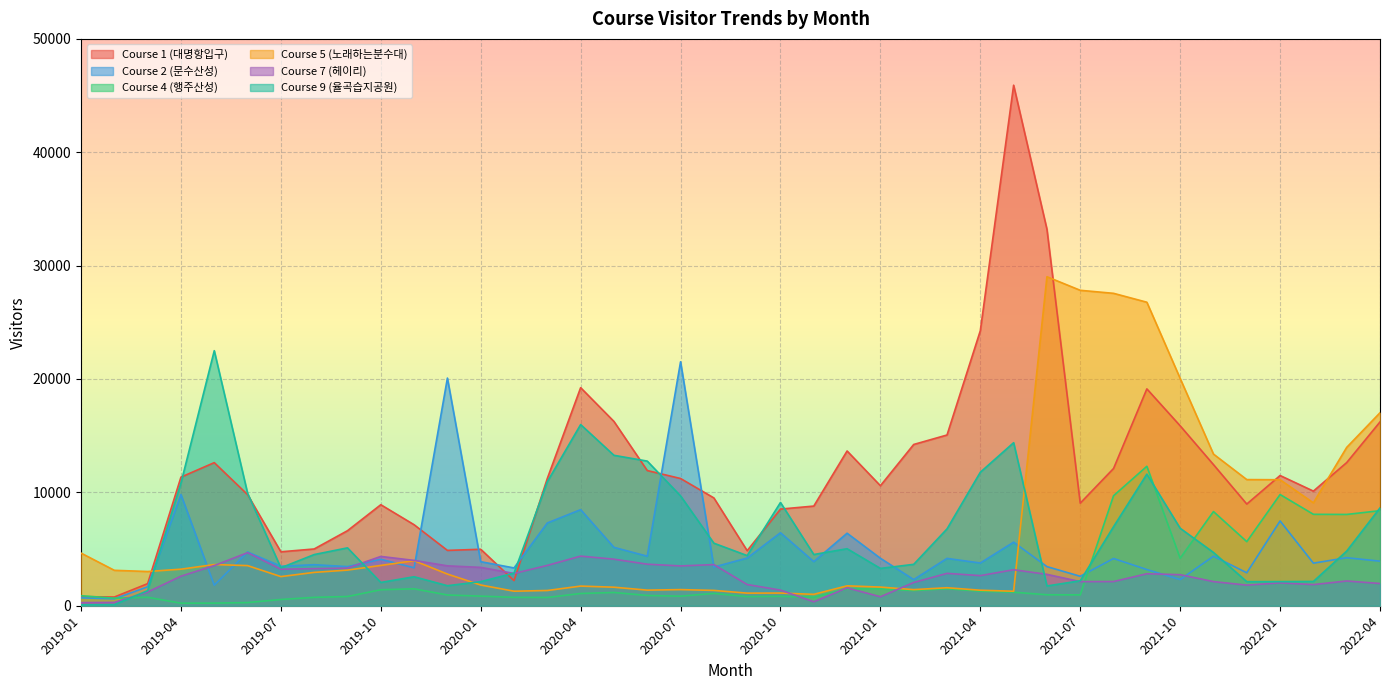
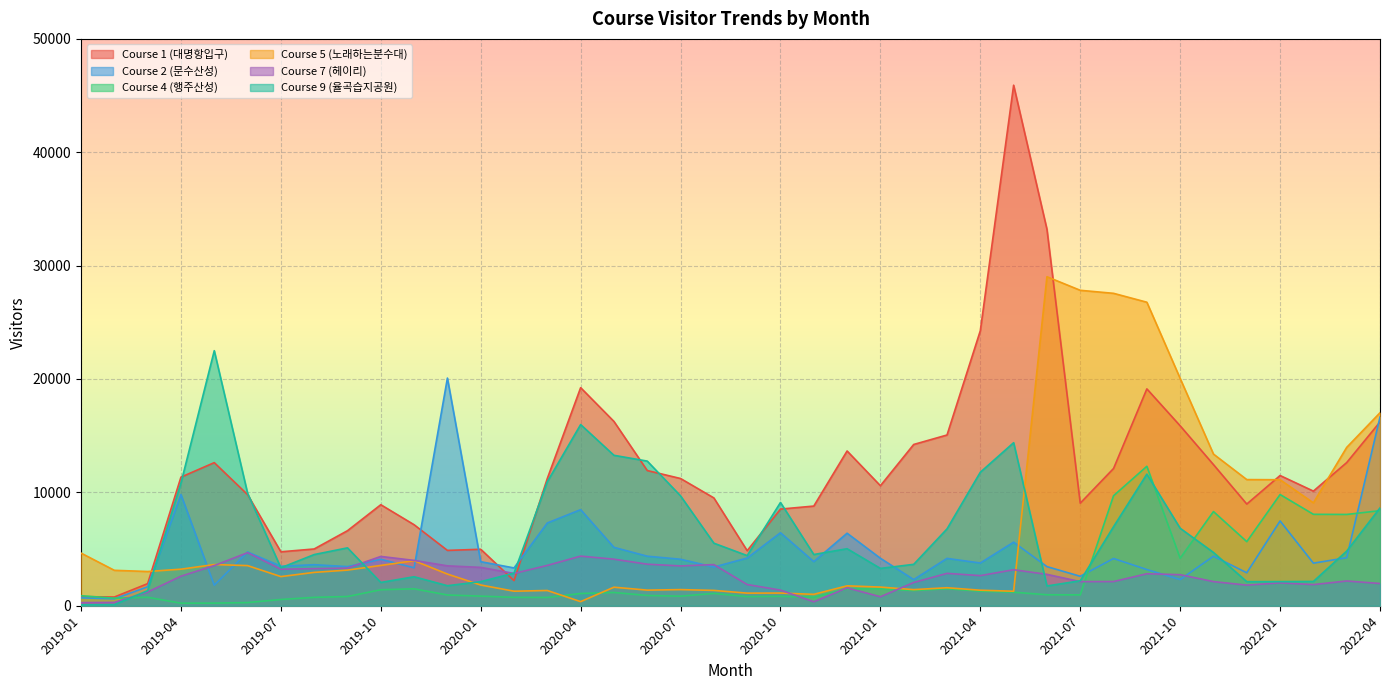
Course 5 (노래하는분수대), 2020-04: 1700 -> 400
Course 2 (문수산성), 2020-07: 21500 -> 4100
Course 2 (문수산성), 2022-04: 3900 -> 16600
